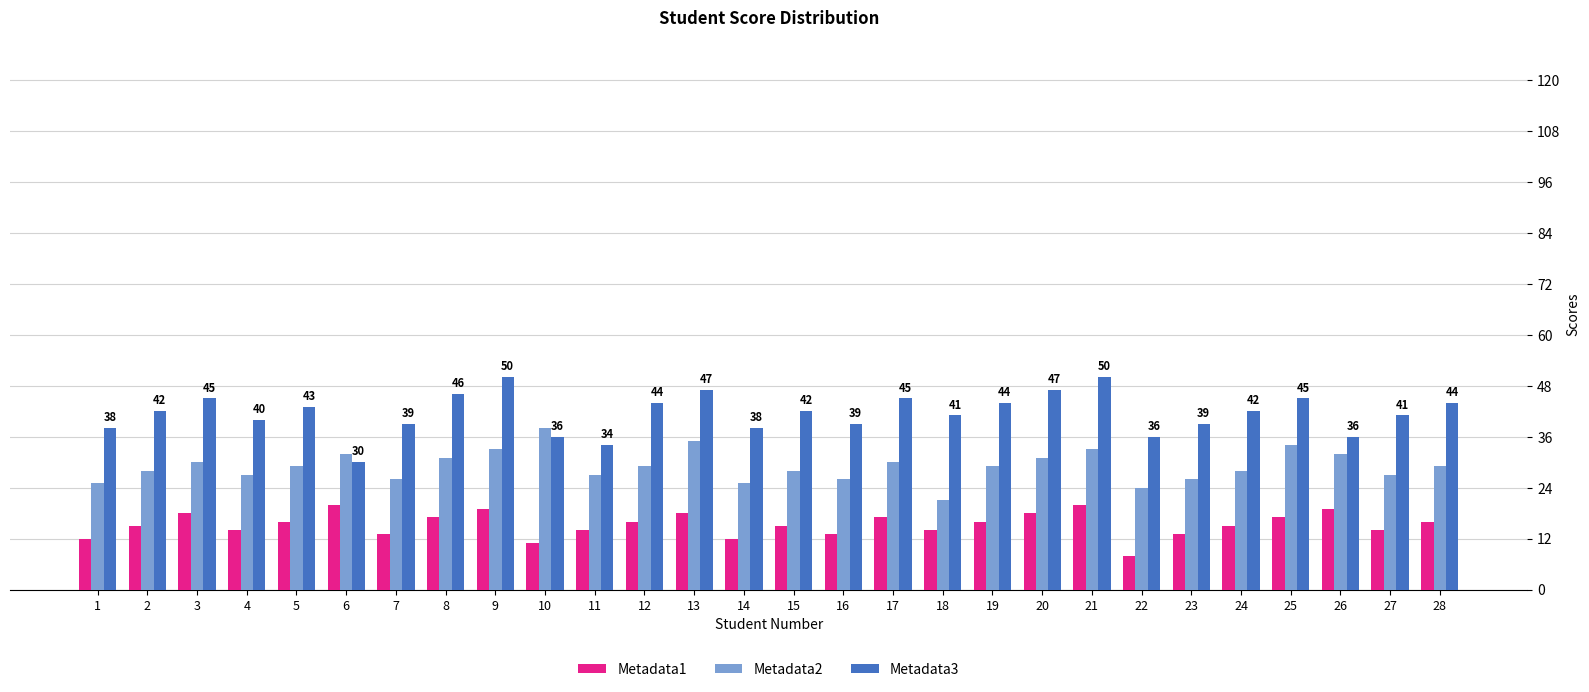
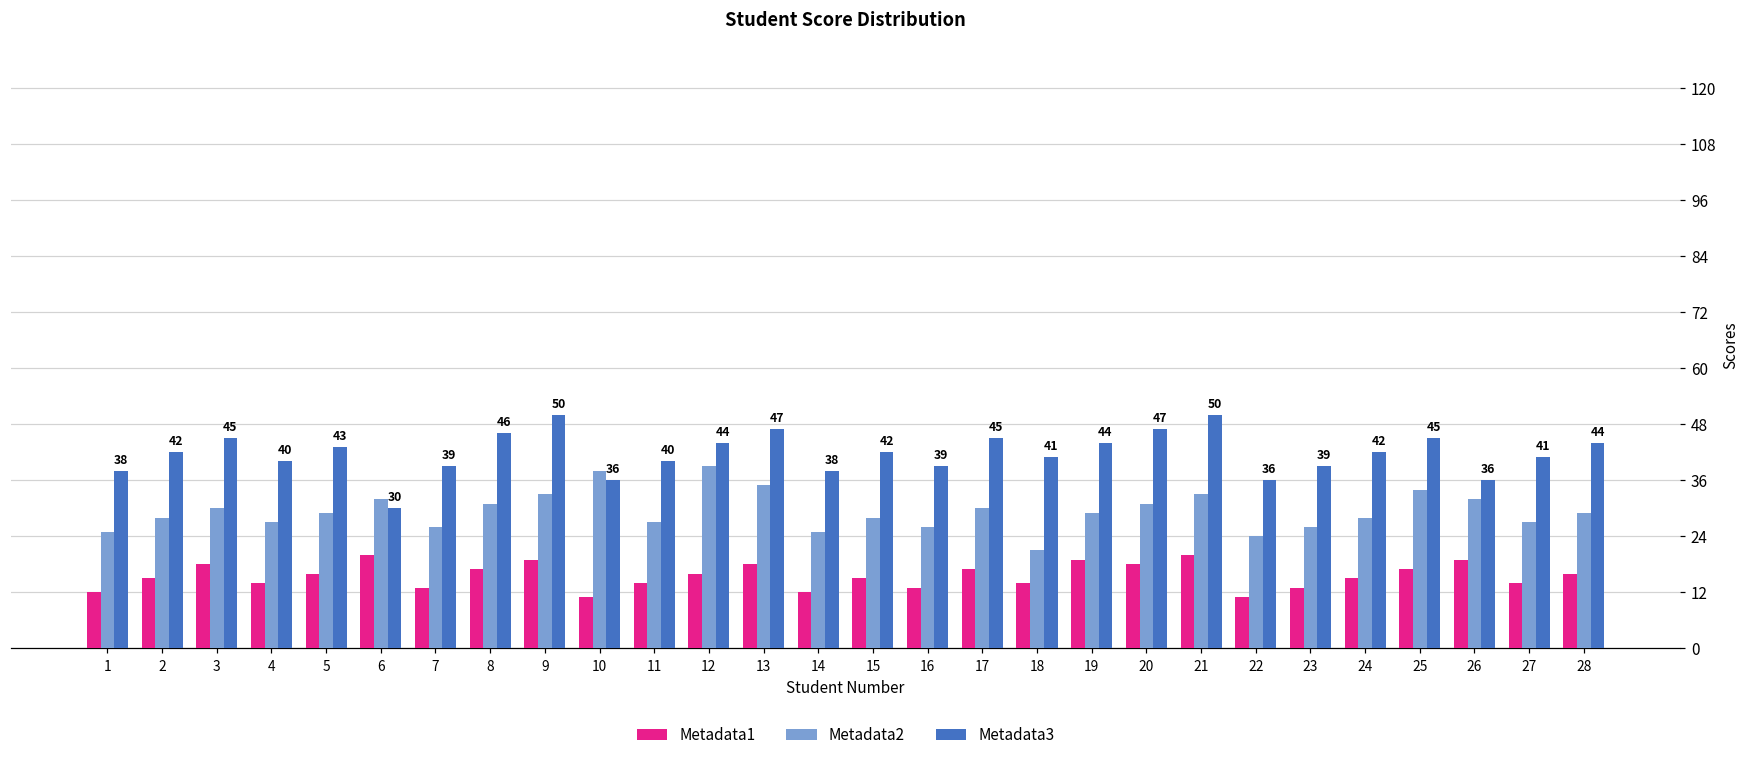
Metadata3, 11: 34 -> 40
Metadata2, 12: 29 -> 39
Metadata1, 19: 16 -> 19
Metadata1, 22: 8 -> 11
